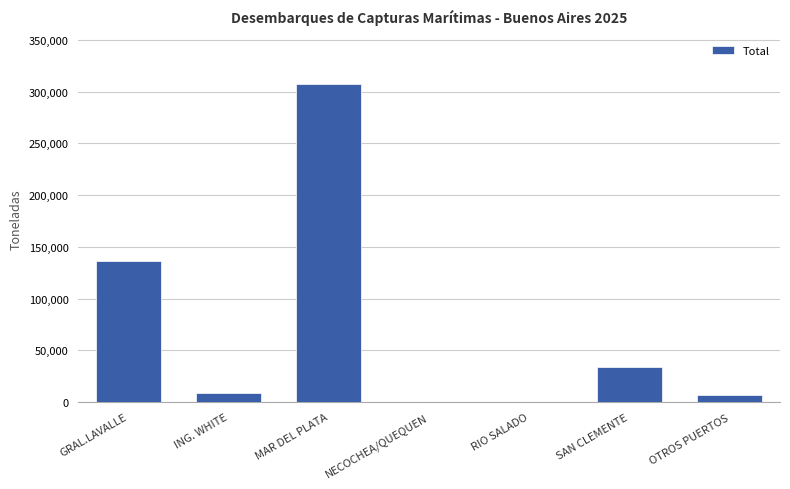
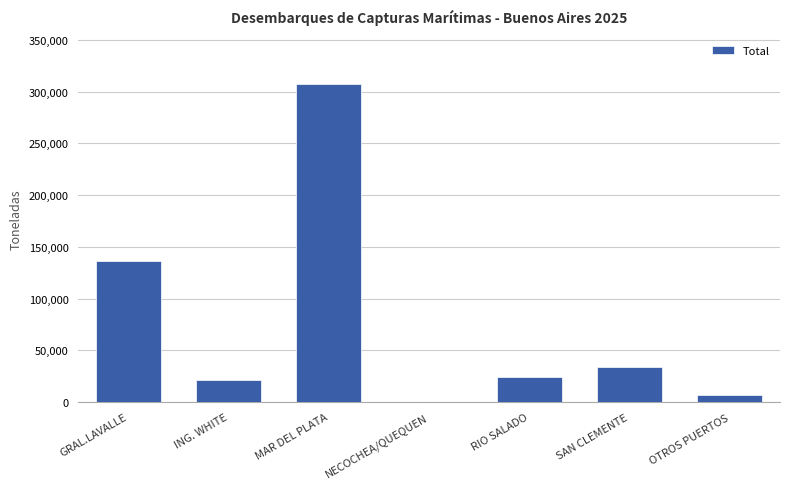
ING. WHITE: 9,000 -> 22,000
RIO SALADO: 0 -> 24,000
